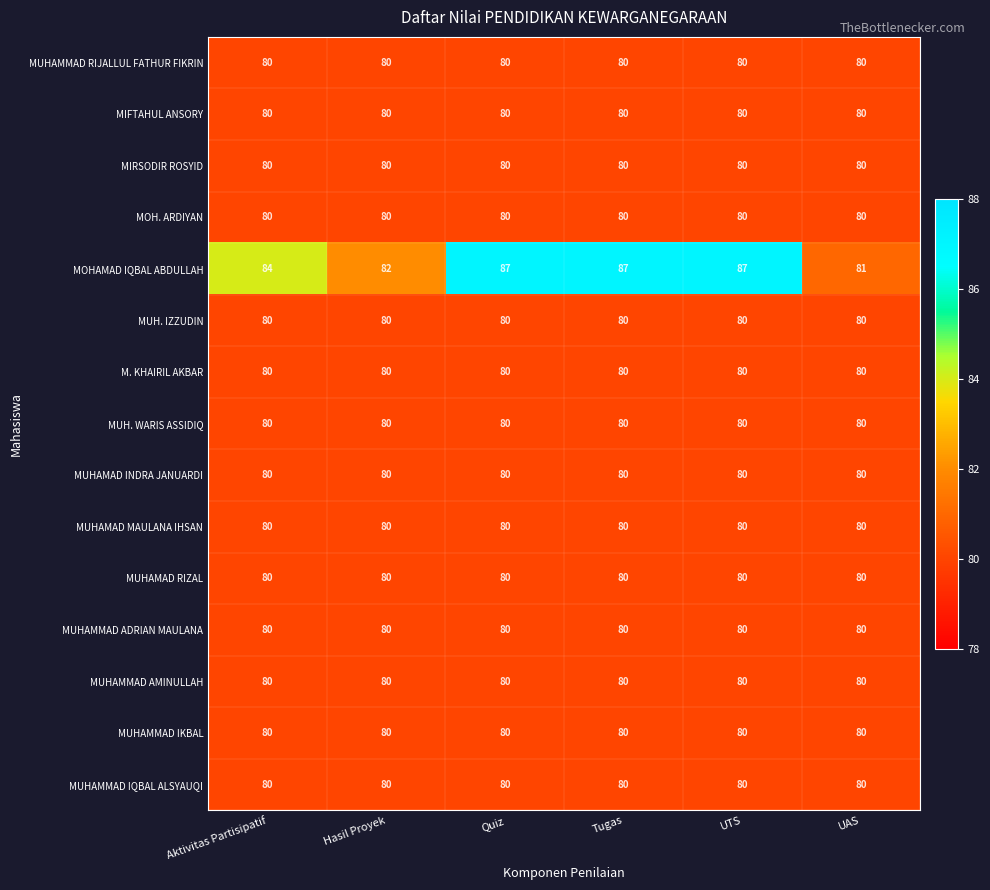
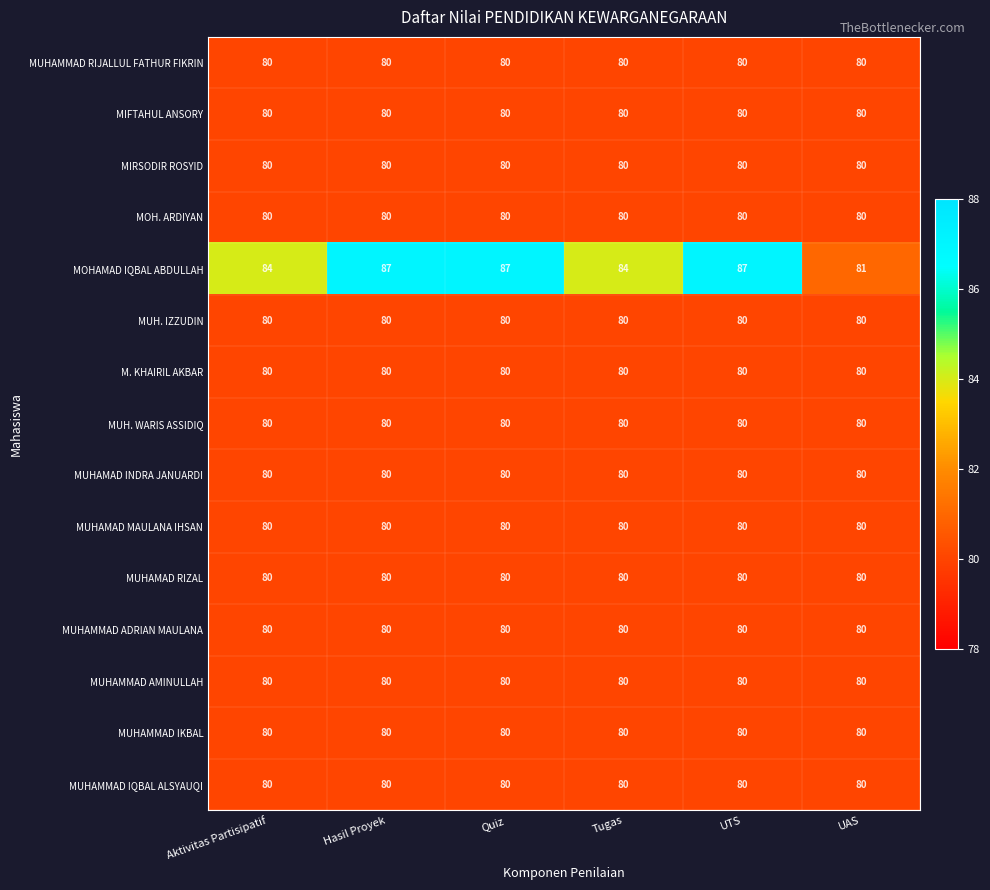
MOHAMAD IQBAL ABDULLAH, Hasil Proyek: 82 -> 87
MOHAMAD IQBAL ABDULLAH, Tugas: 87 -> 84
